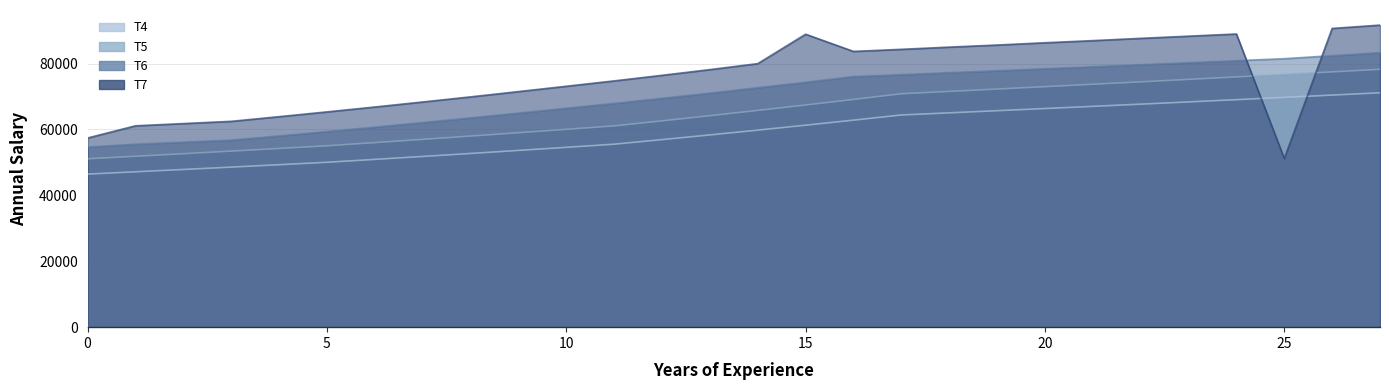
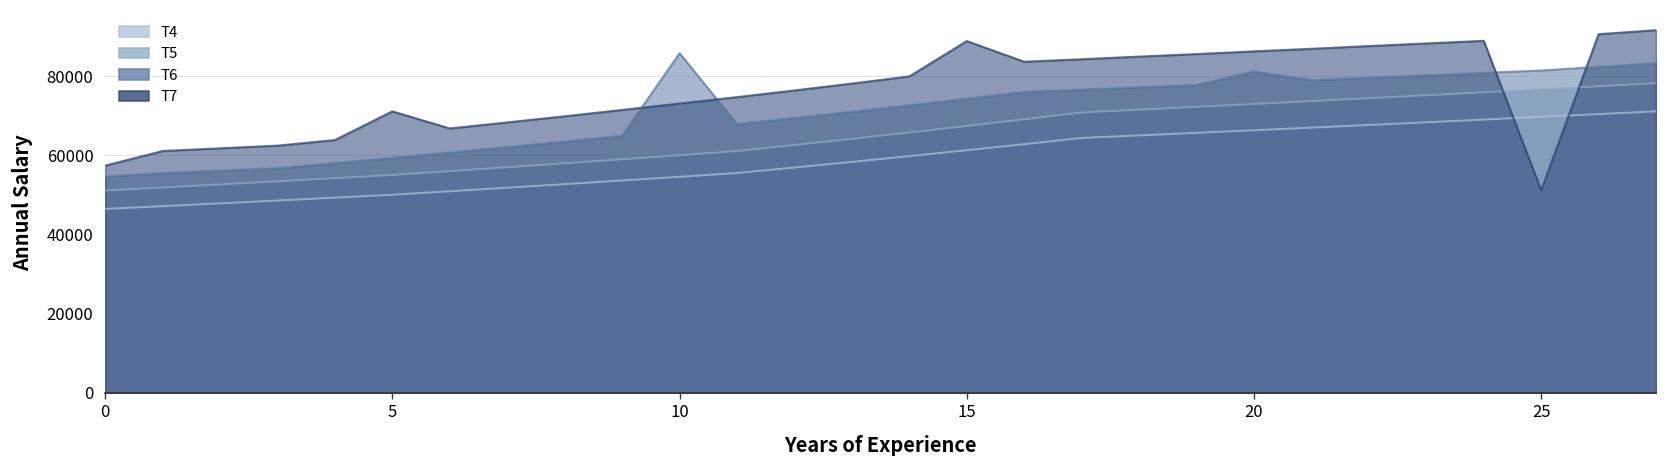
T7, 5: 65000 -> 71000
T6, 10: 66000 -> 86000
T6, 20: 78000 -> 81000
